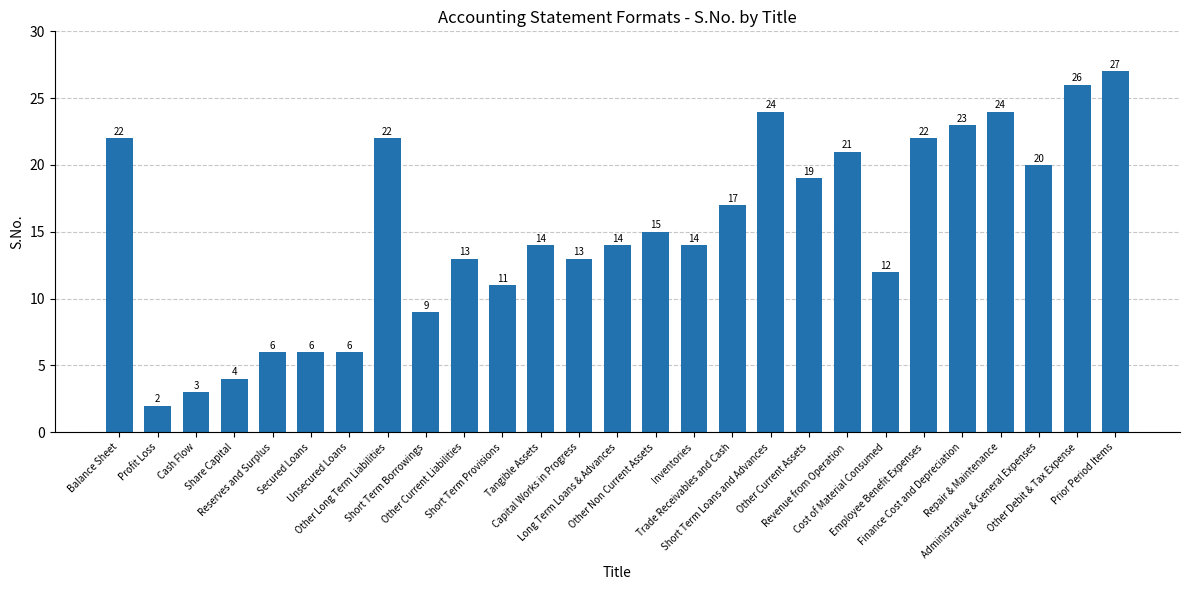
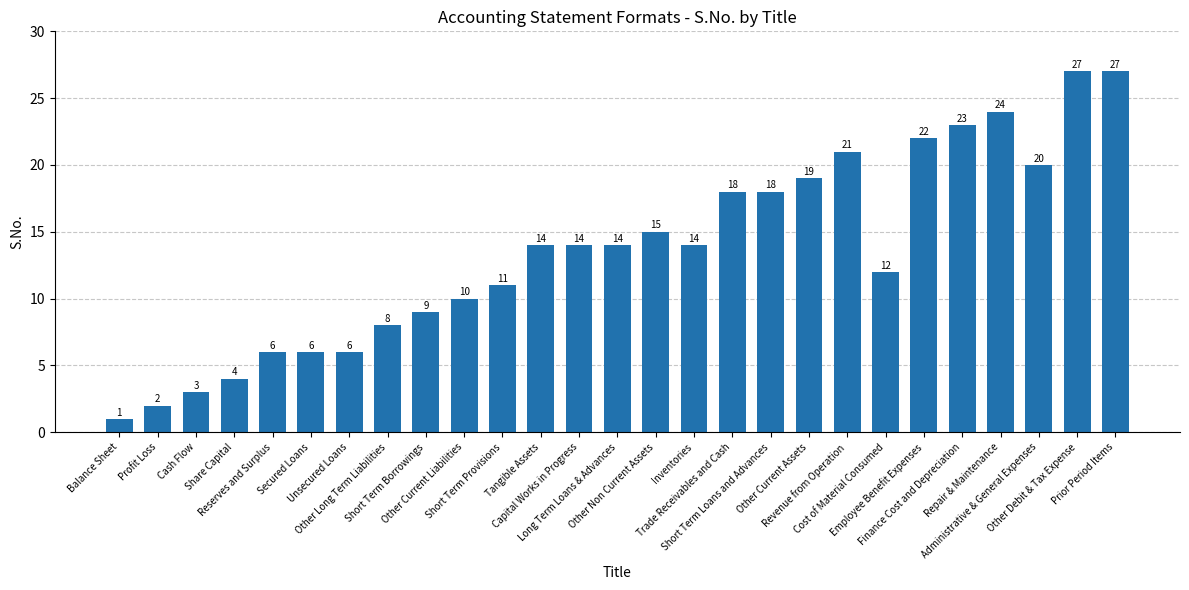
Balance Sheet: 22 -> 1
Other Long Term Liabilities: 22 -> 8
Other Current Liabilities: 13 -> 10
Capital Works in Progress: 13 -> 14
Trade Receivables and Cash: 17 -> 18
Short Term Loans and Advances: 24 -> 18
Other Debit & Tax Expense: 26 -> 27
